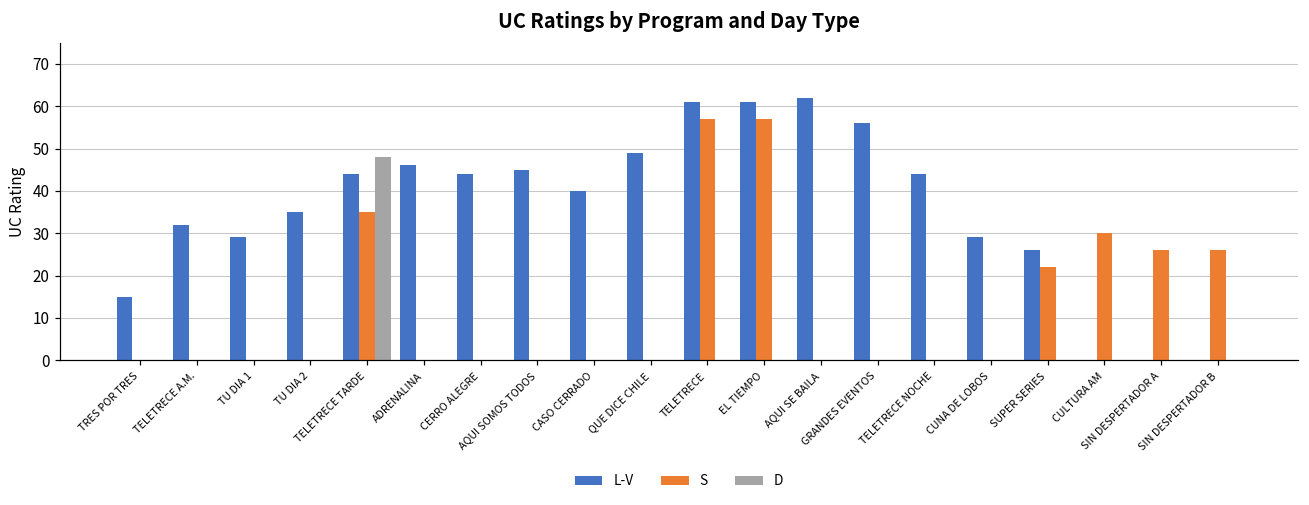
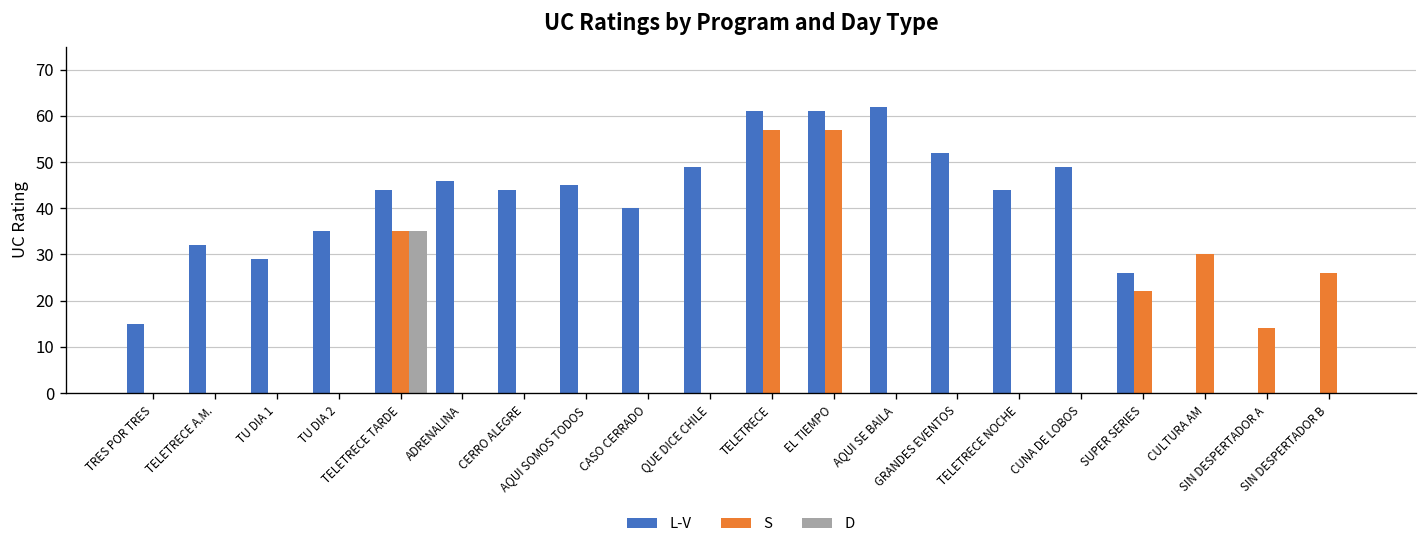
D, TELETRECE TARDE: 48 -> 35
L-V, GRANDES EVENTOS: 56 -> 52
L-V, CUNA DE LOBOS: 29 -> 49
S, SIN DESPERTADOR A: 26 -> 14
